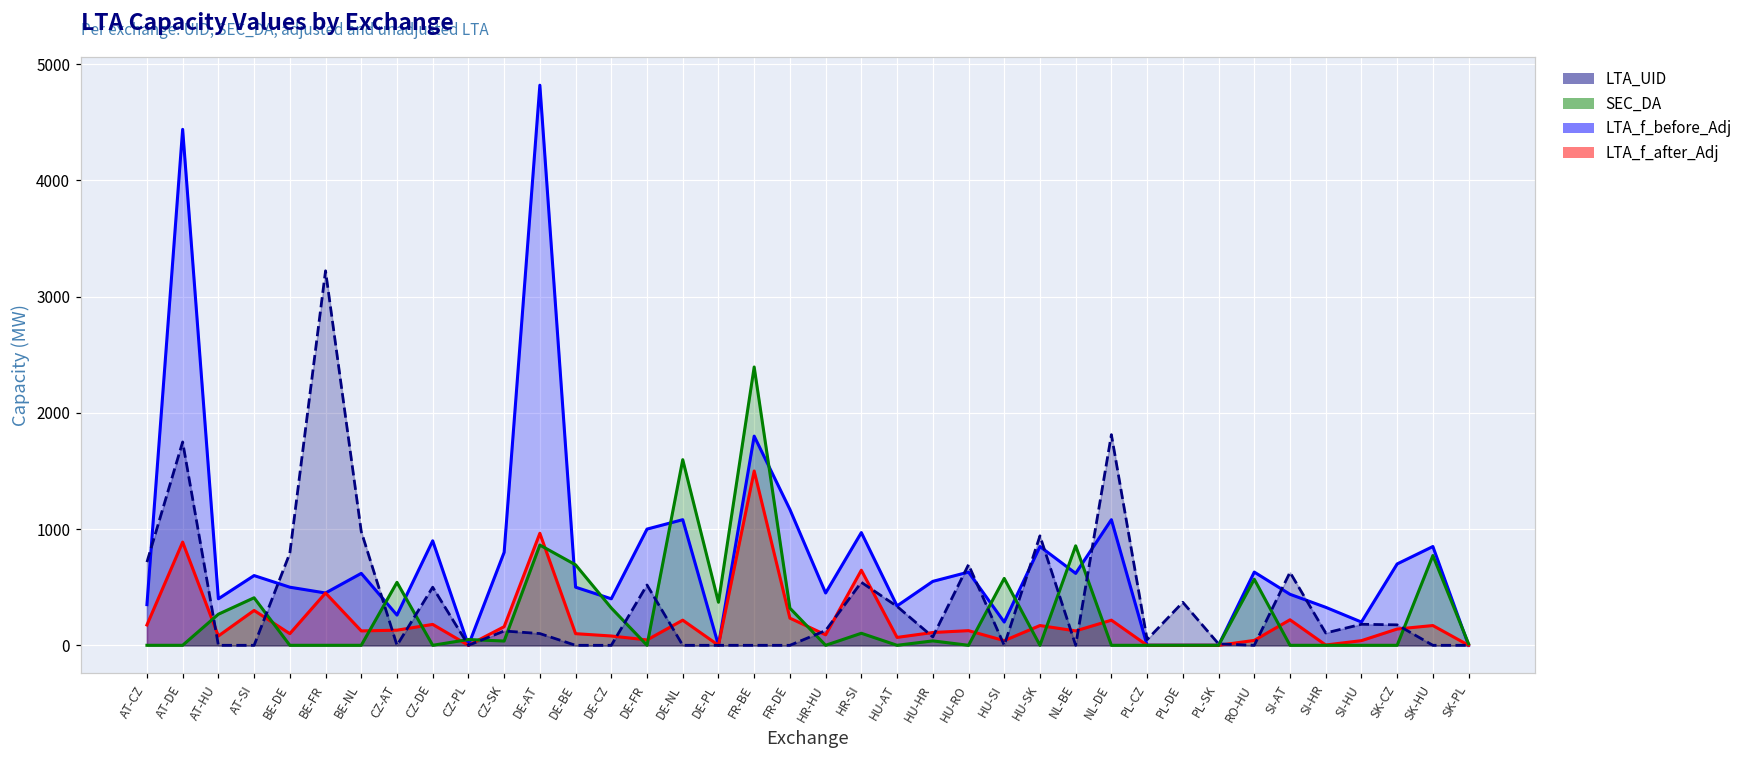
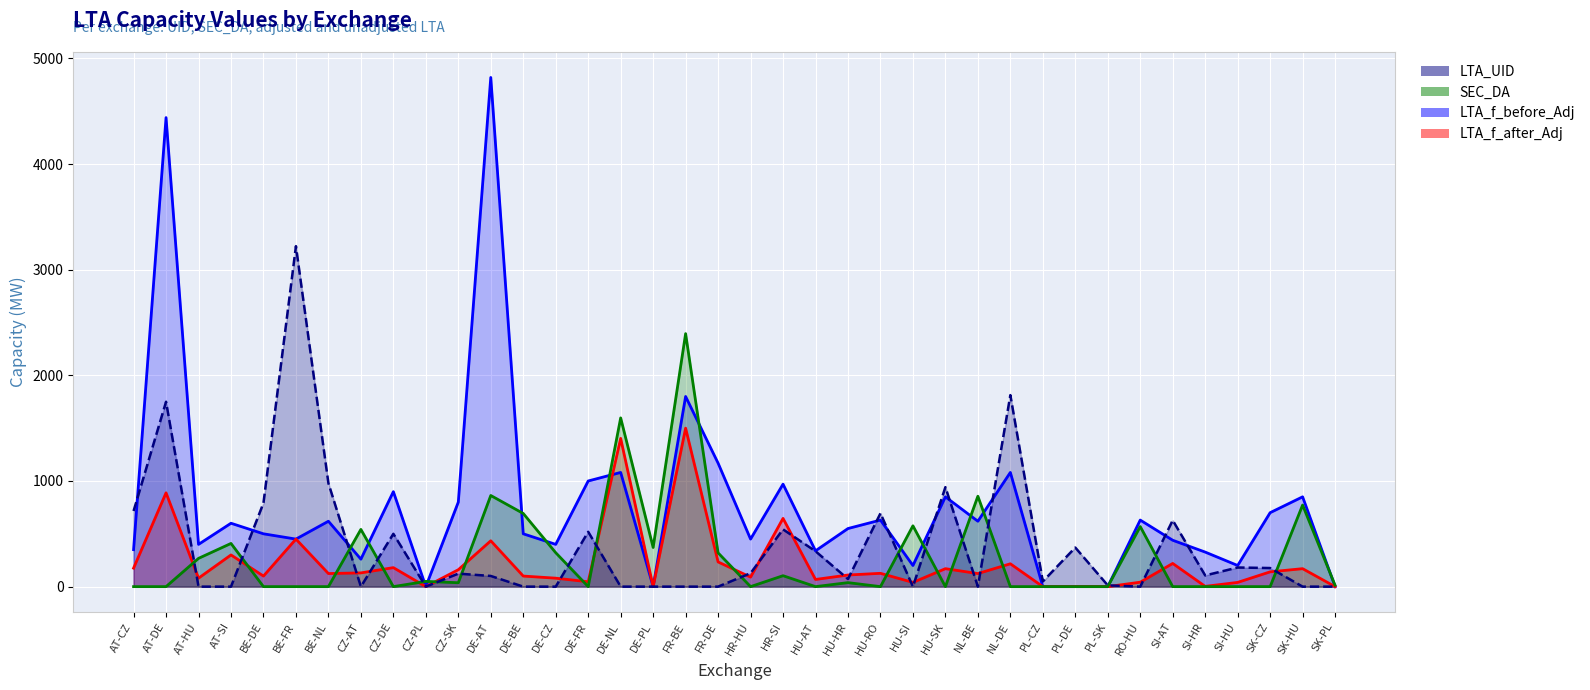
LTA_f_after_Adj, DE-AT: 960 -> 430
LTA_f_after_Adj, DE-NL: 220 -> 1400
